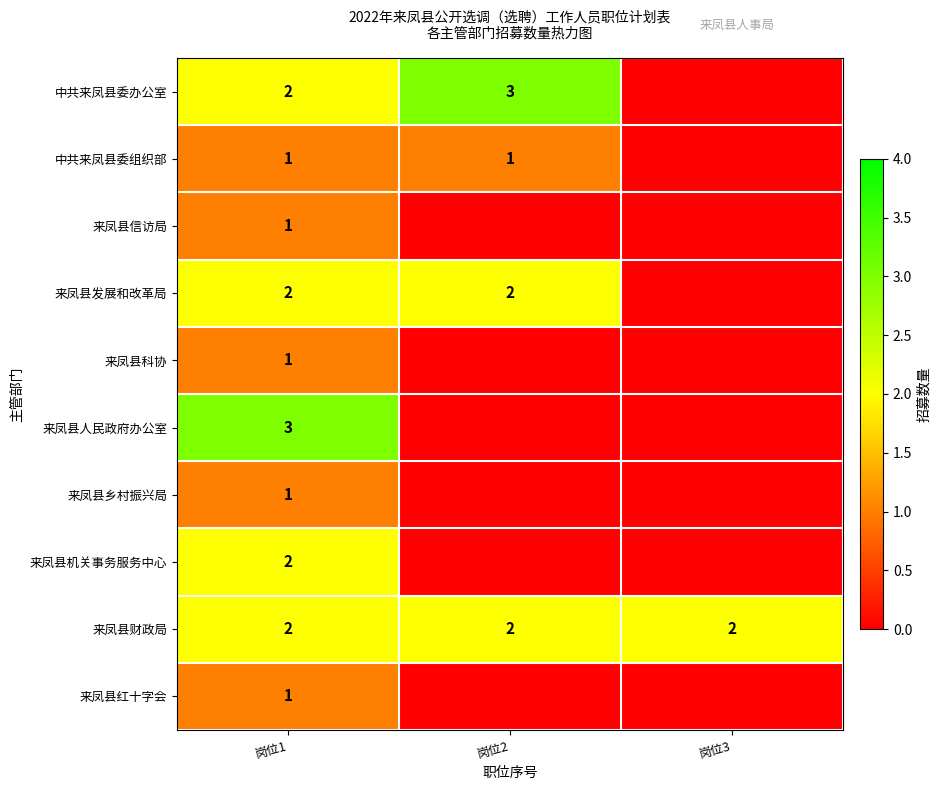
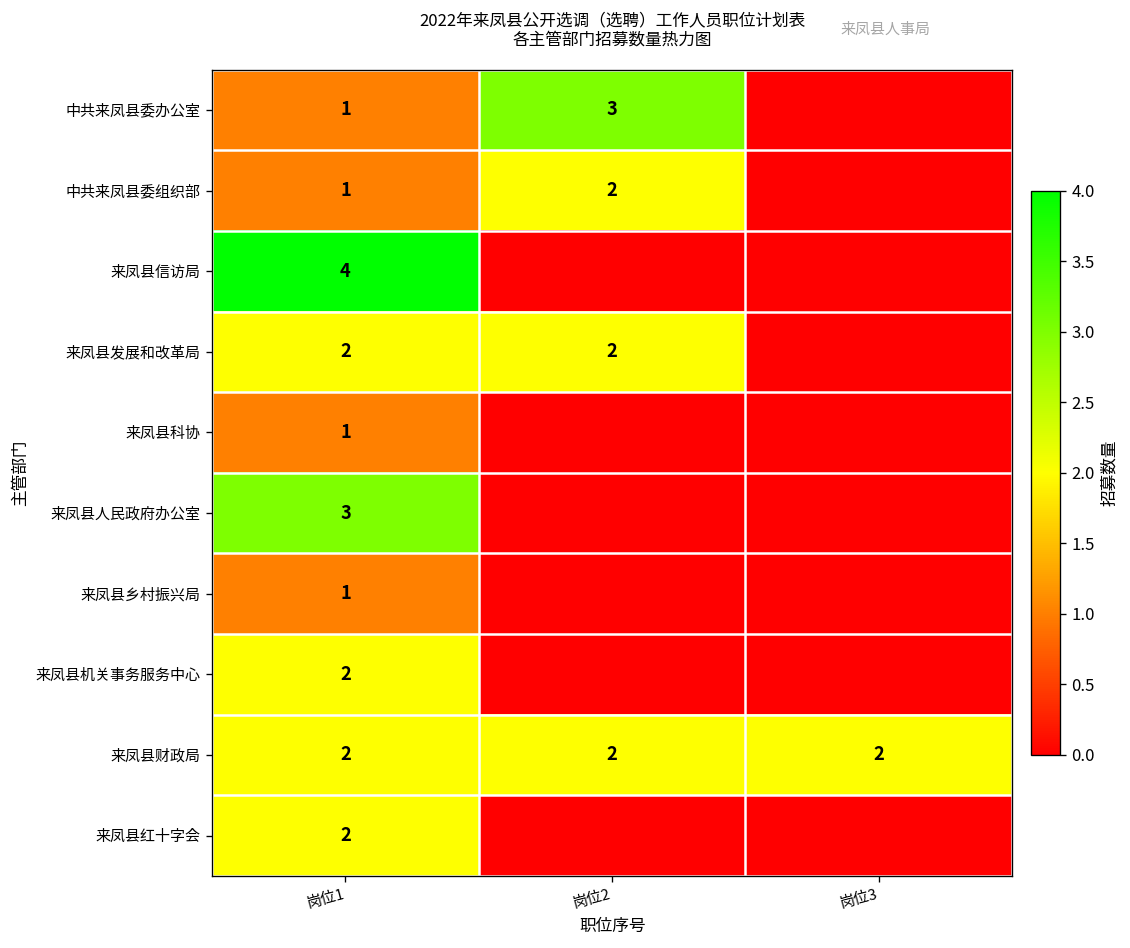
中共来凤县委办公室, 岗位1: 2 -> 1
中共来凤县委组织部, 岗位2: 1 -> 2
来凤县信访局, 岗位1: 1 -> 4
来凤县红十字会, 岗位1: 1 -> 2
